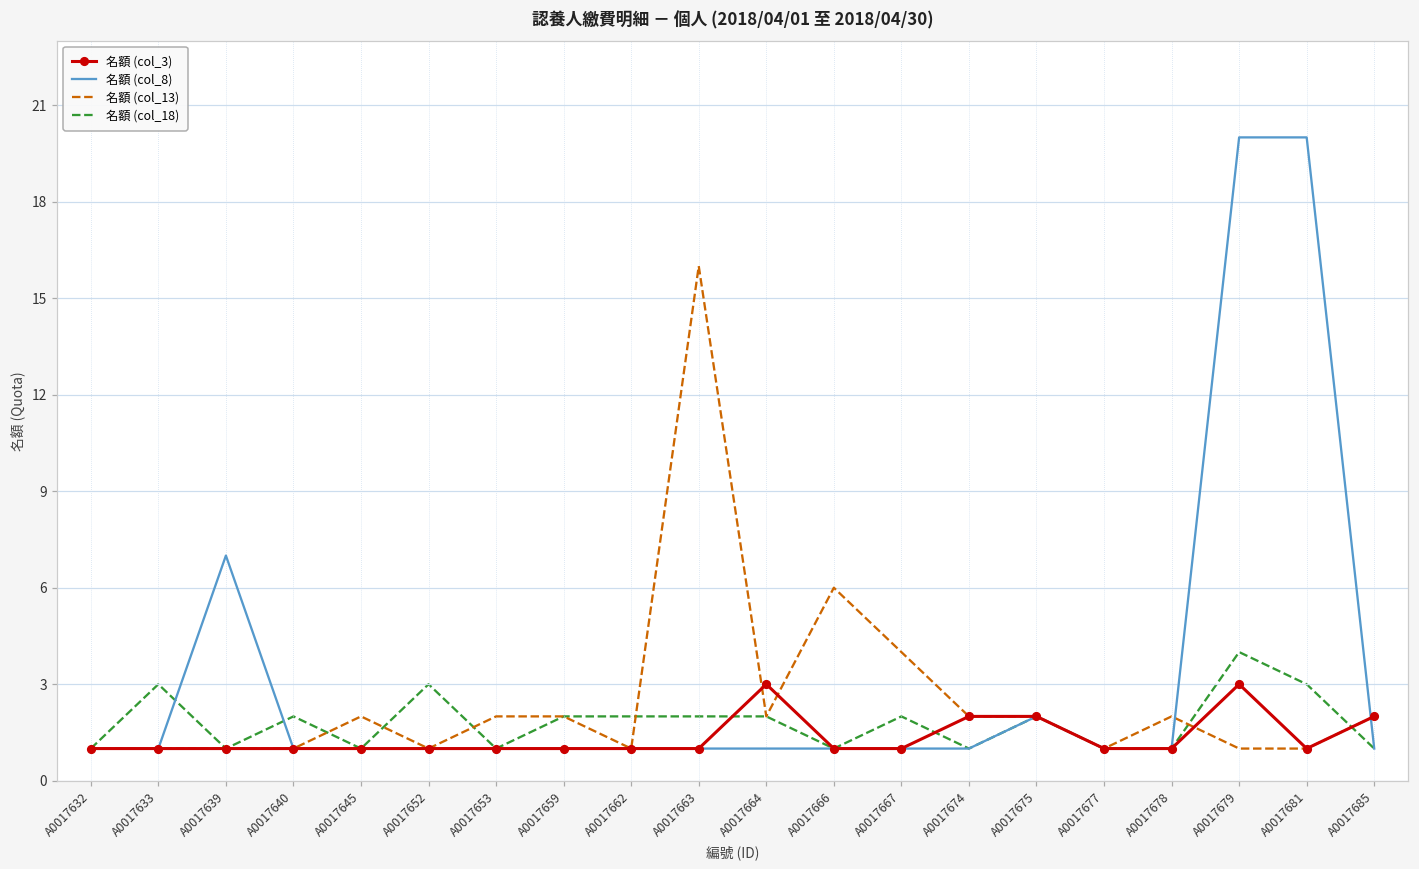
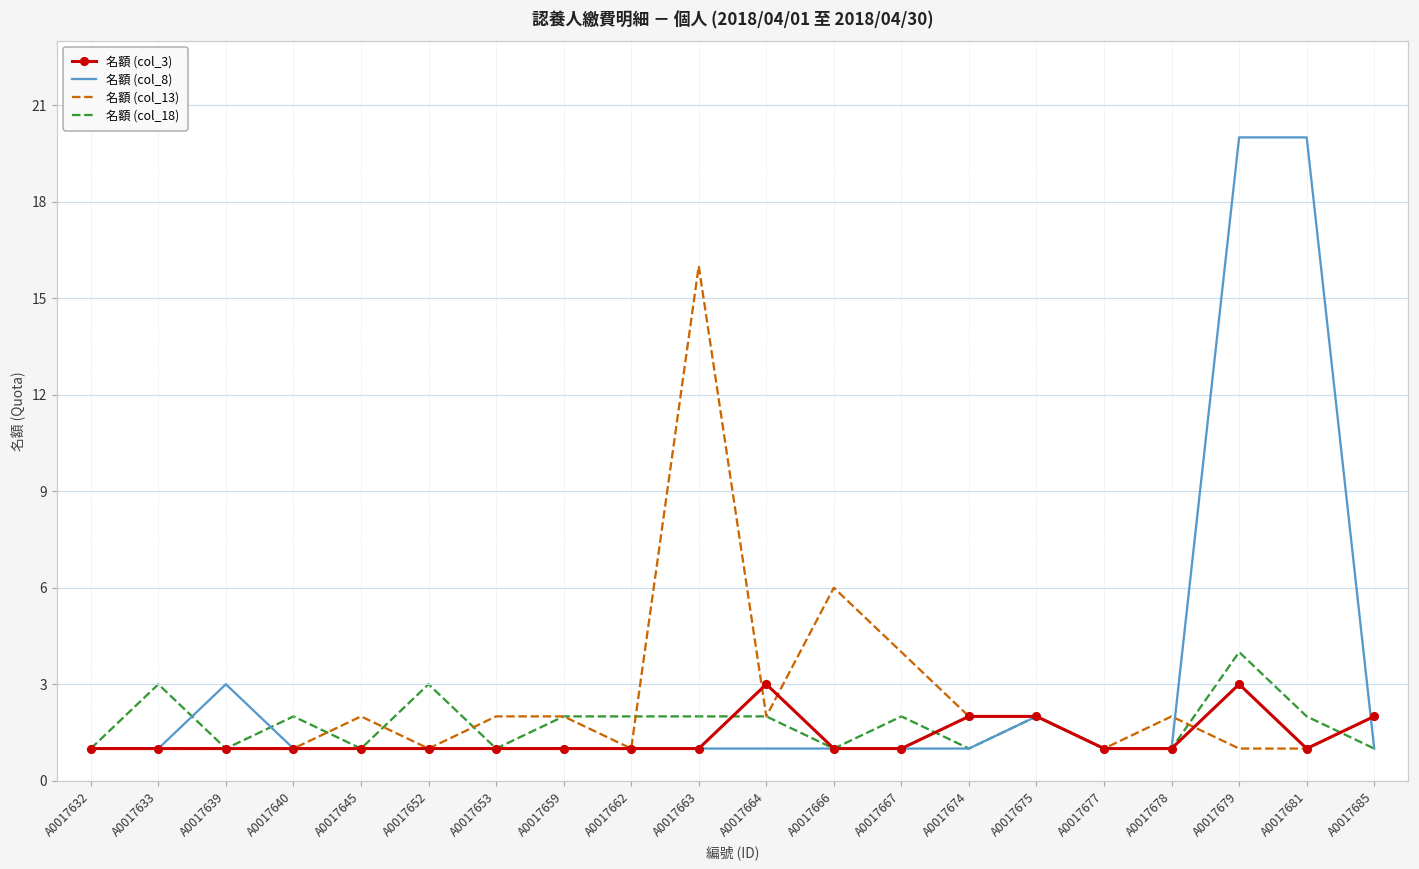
名額 (col_8), A0017639: 7 -> 3
名額 (col_18), A0017681: 3 -> 2
